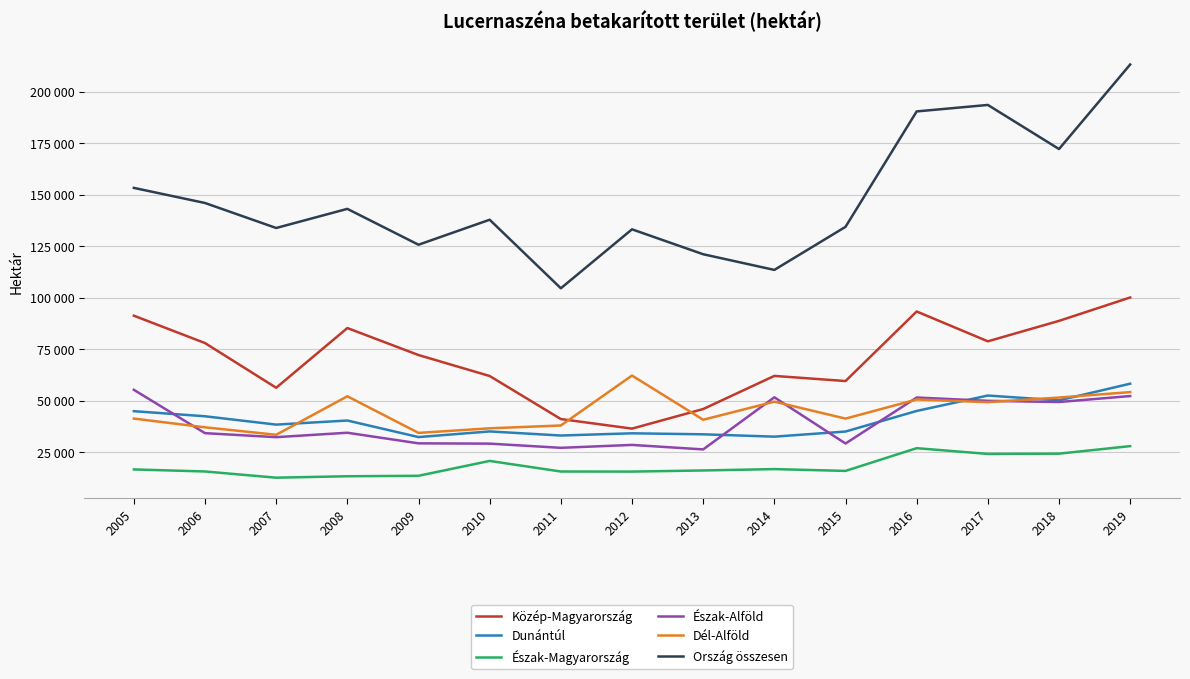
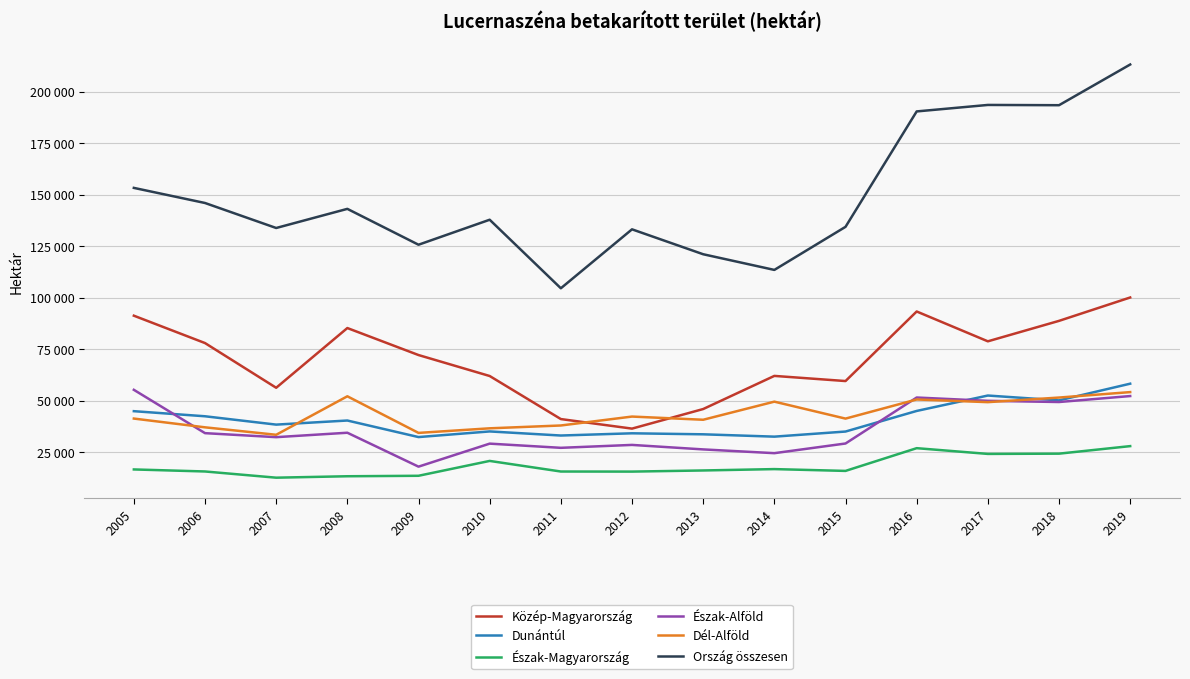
Észak-Alföld, 2009: 29000 -> 18000
Dél-Alföld, 2012: 62000 -> 42000
Észak-Alföld, 2014: 52000 -> 24000
Ország összesen, 2018: 172000 -> 193000
